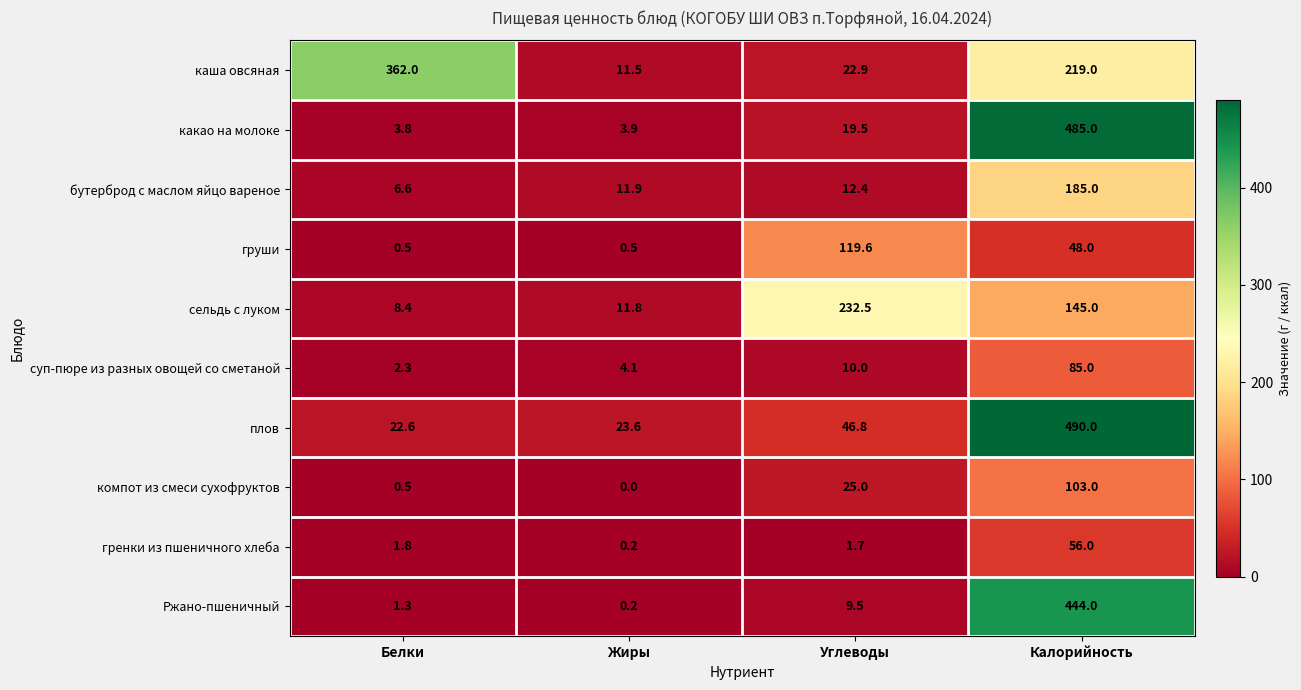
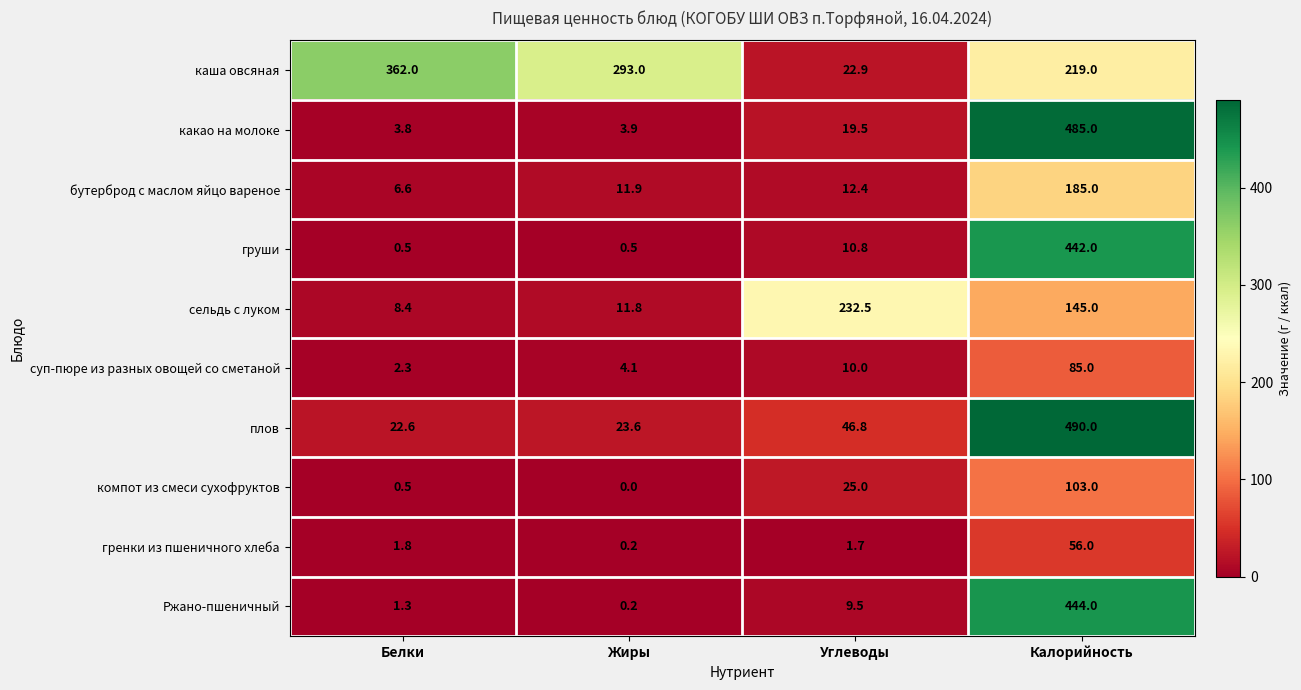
каша овсяная, Жиры: 11.5 -> 293.0
груши, Углеводы: 119.6 -> 10.8
груши, Калорийность: 48.0 -> 442.0
